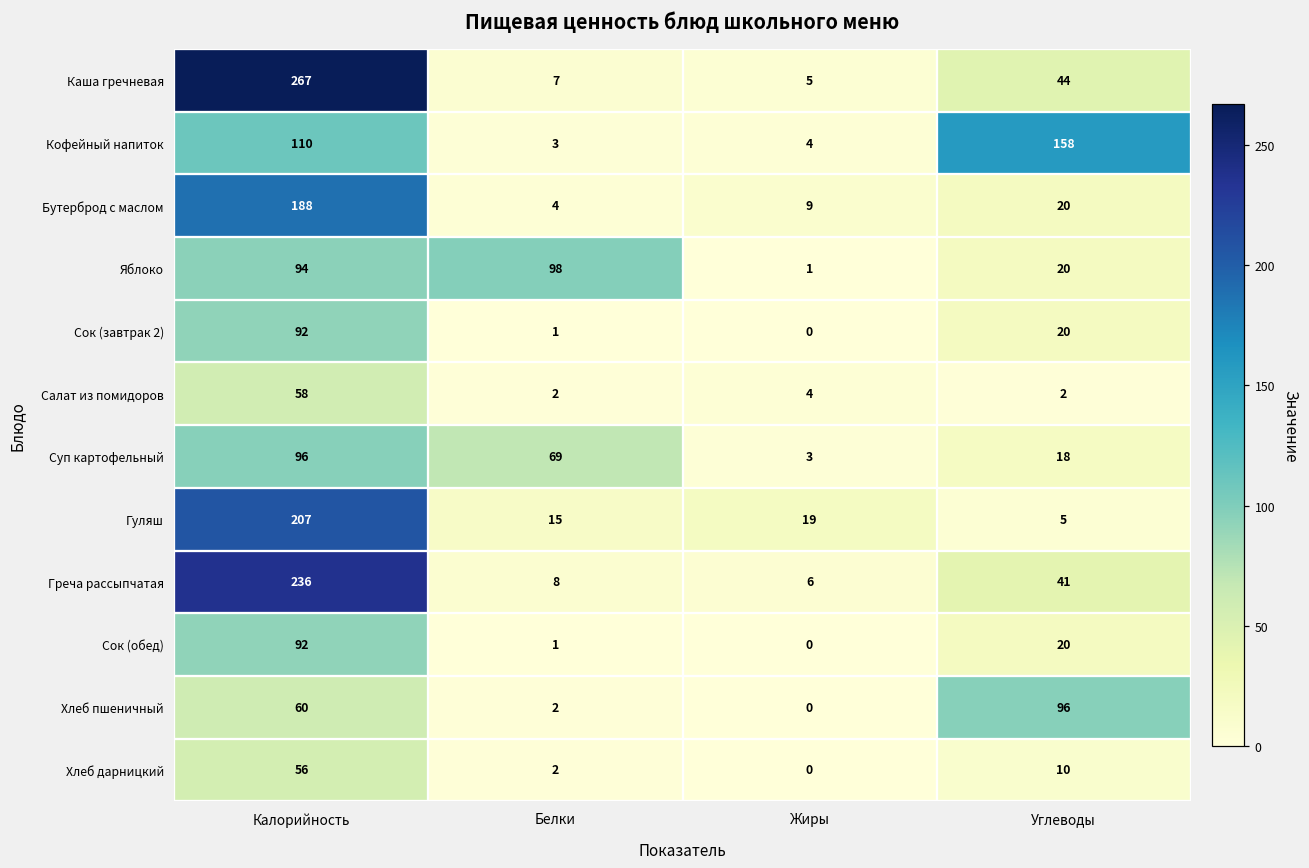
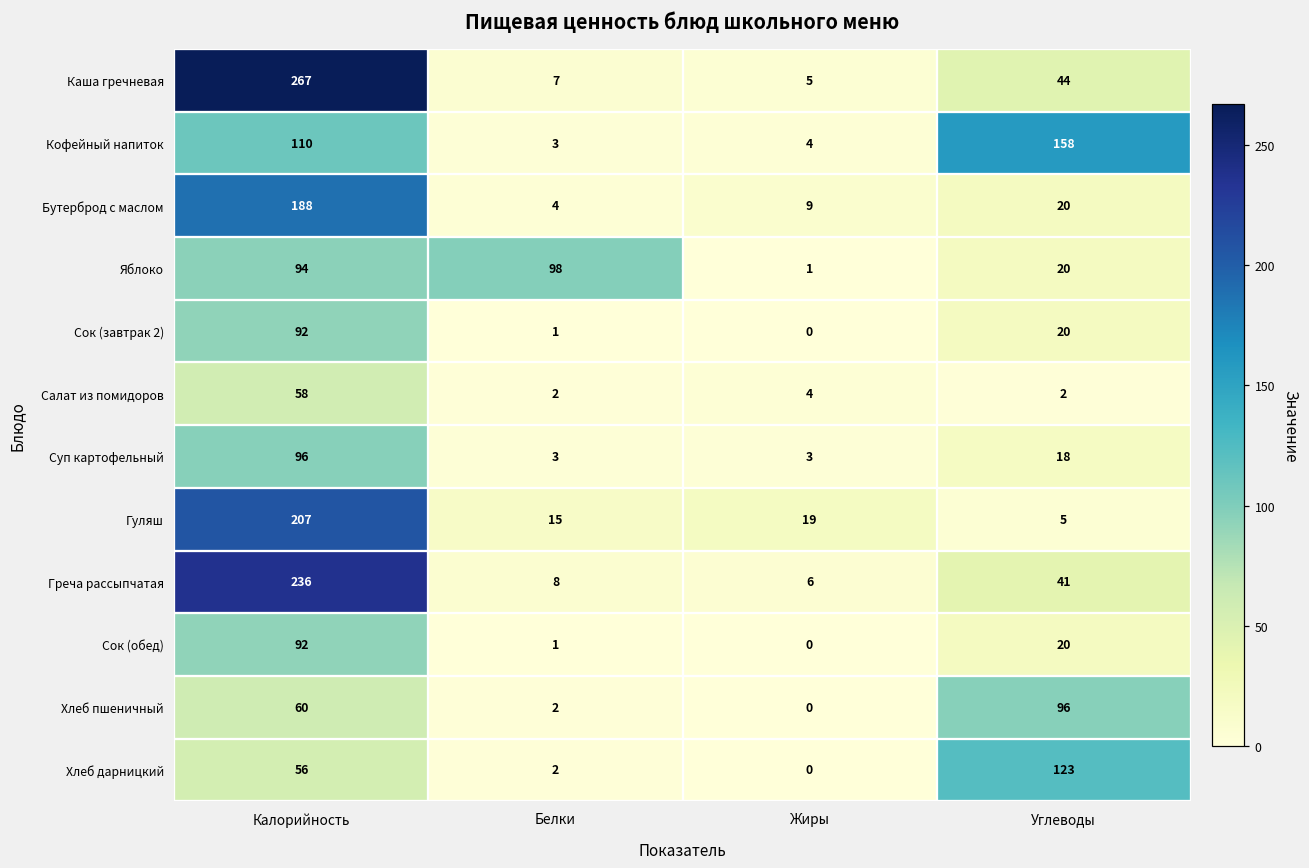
Суп картофельный, Белки: 69 -> 3
Хлеб дарницкий, Углеводы: 10 -> 123
